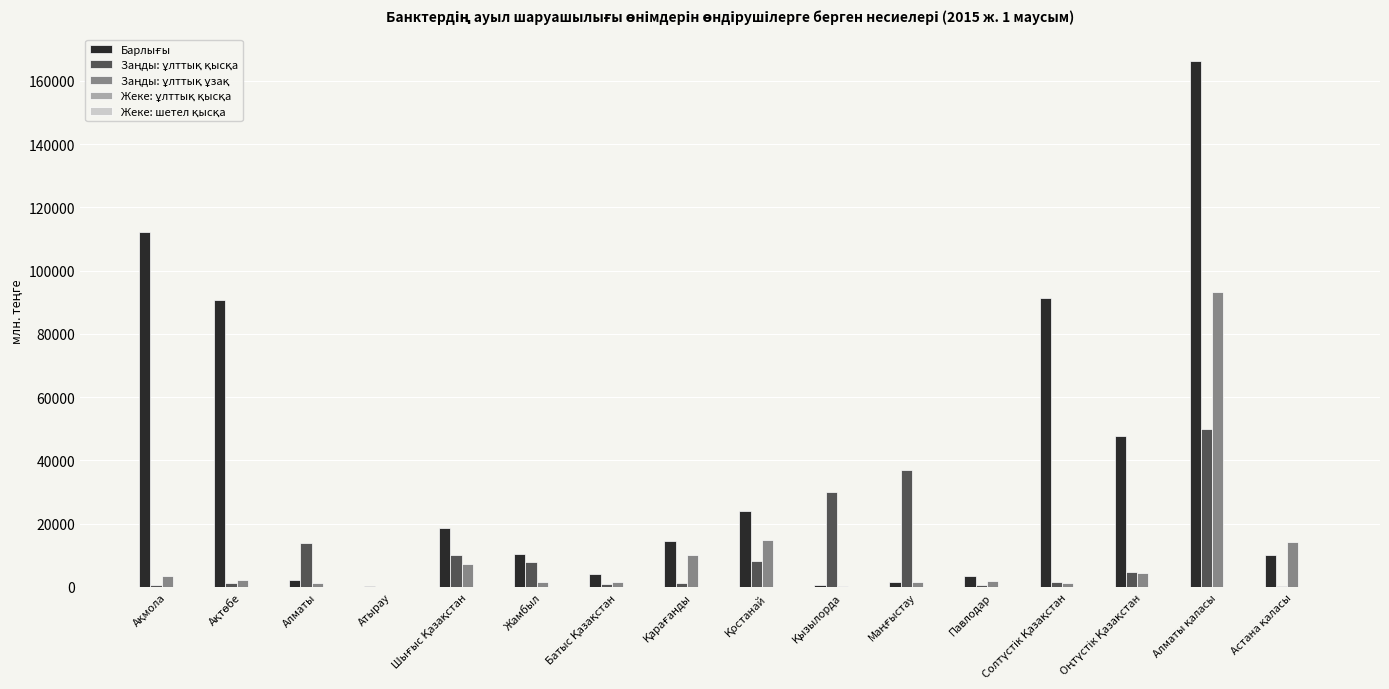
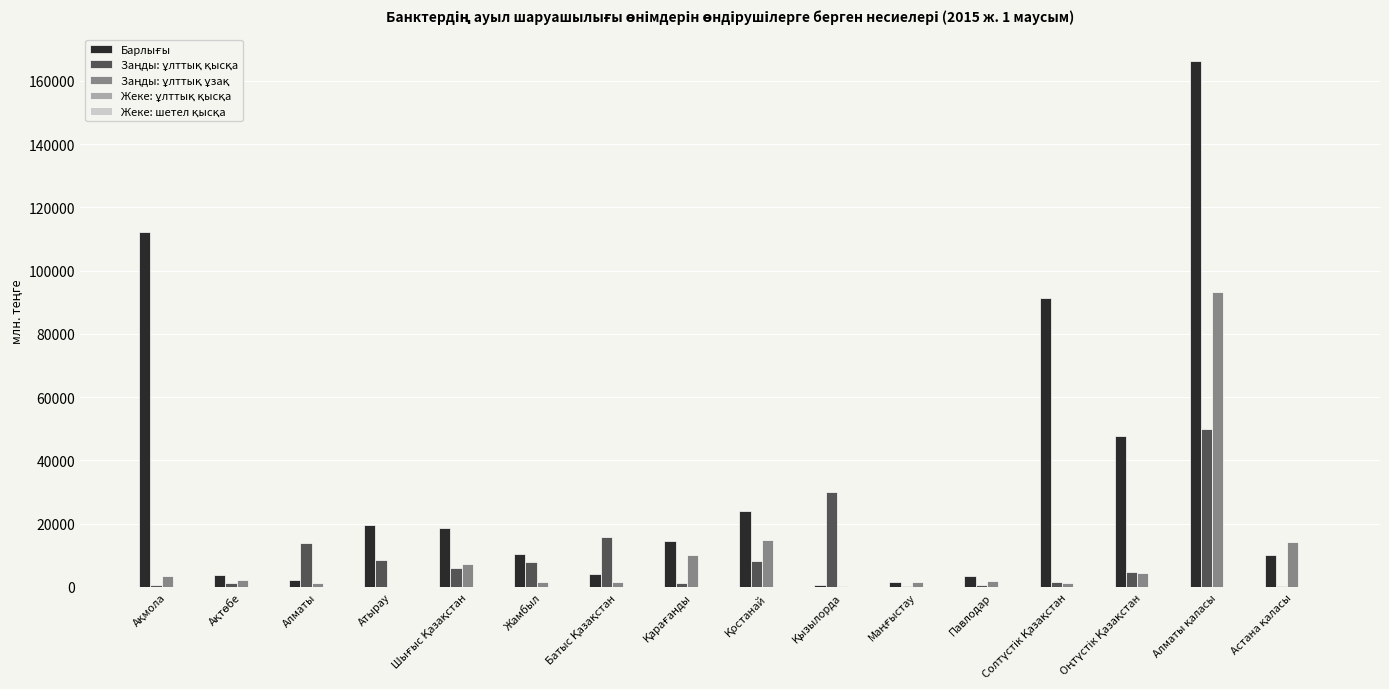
Барлығы, Ақтөбе: 91000 -> 4000
Барлығы, Атырау: 0 -> 20000
Заңды: ұлттық қысқа, Атырау: 0 -> 9000
Заңды: ұлттық қысқа, Шығыс Қазақстан: 10000 -> 6000
Заңды: ұлттық қысқа, Батыс Қазақстан: 1000 -> 16000
Заңды: ұлттық қысқа, Маңғыстау: 37000 -> 0
